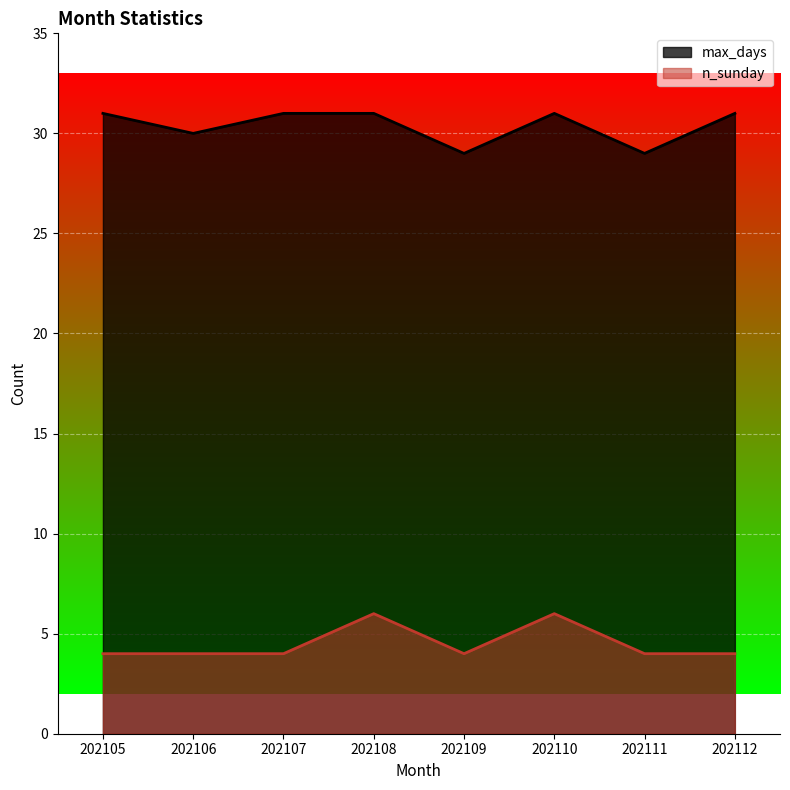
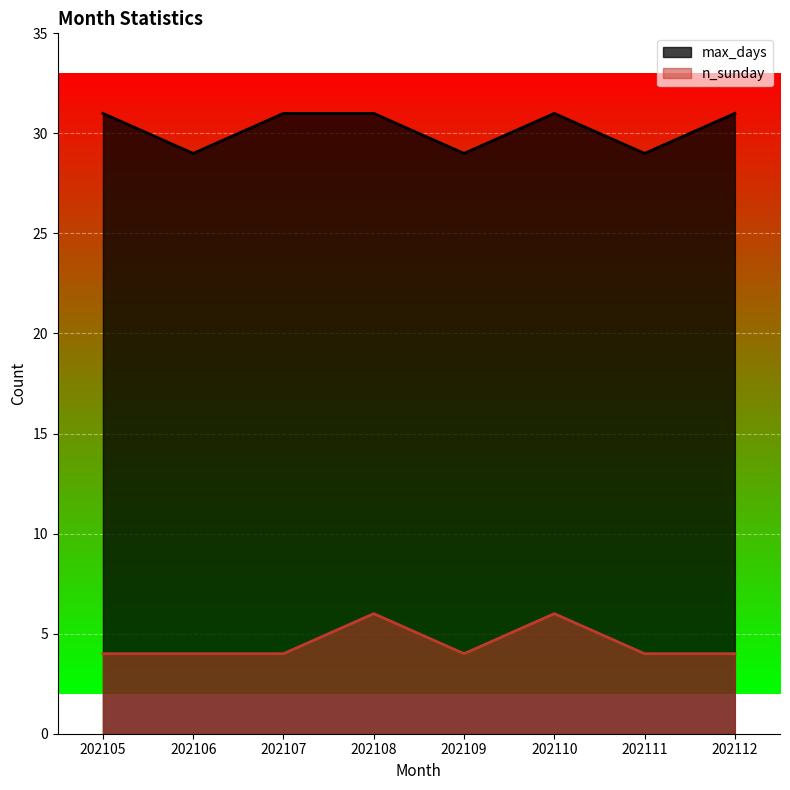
max_days, 202106: 30 -> 29
